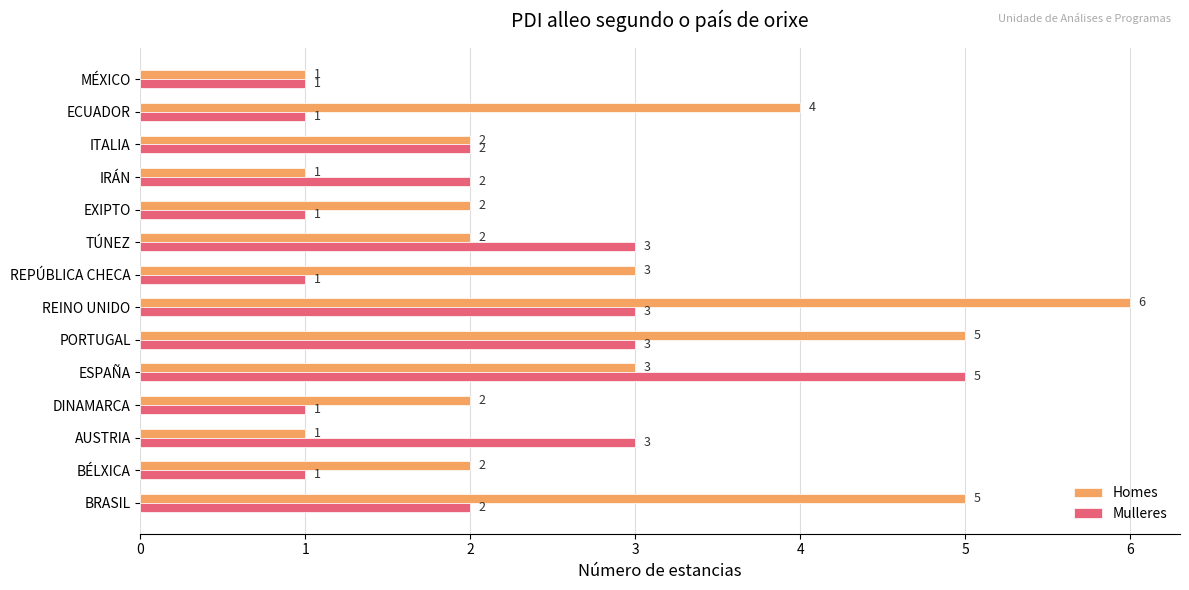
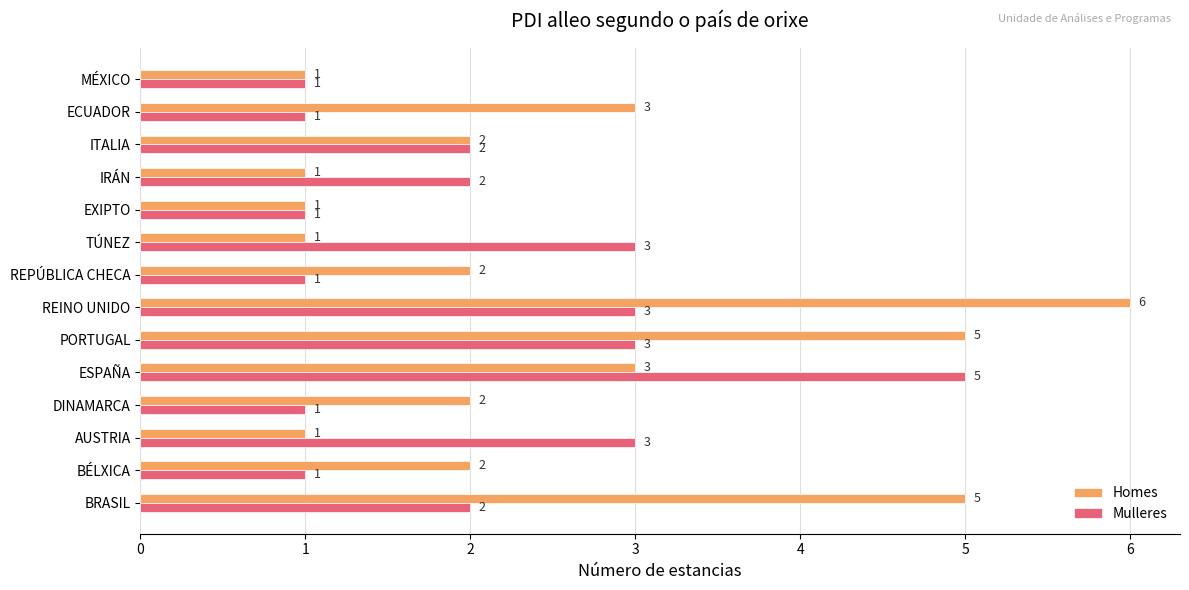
Homes, ECUADOR: 4 -> 3
Homes, EXIPTO: 2 -> 1
Homes, TÚNEZ: 2 -> 1
Homes, REPÚBLICA CHECA: 3 -> 2
